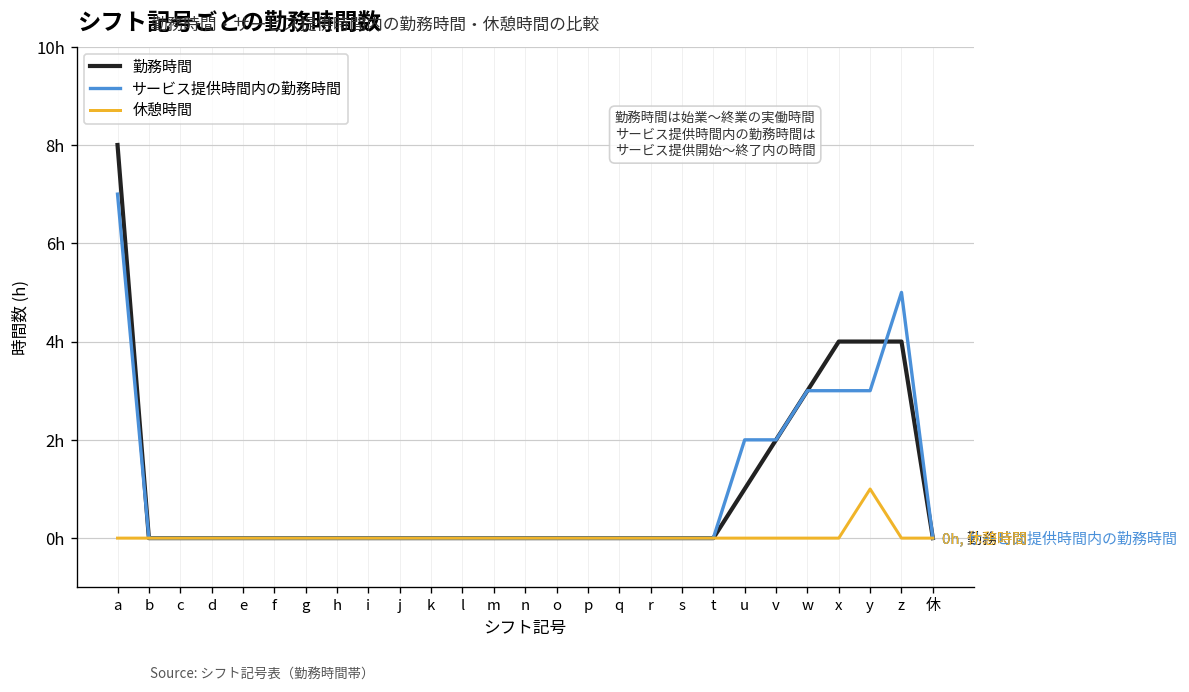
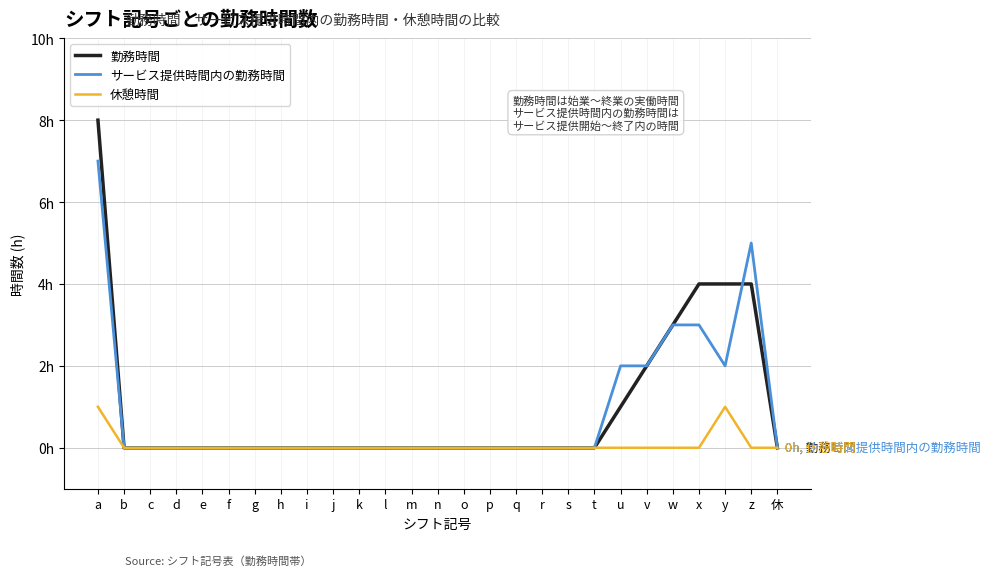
休憩時間, a: 0h -> 1h
サービス提供時間内の勤務時間, y: 3h -> 2h
